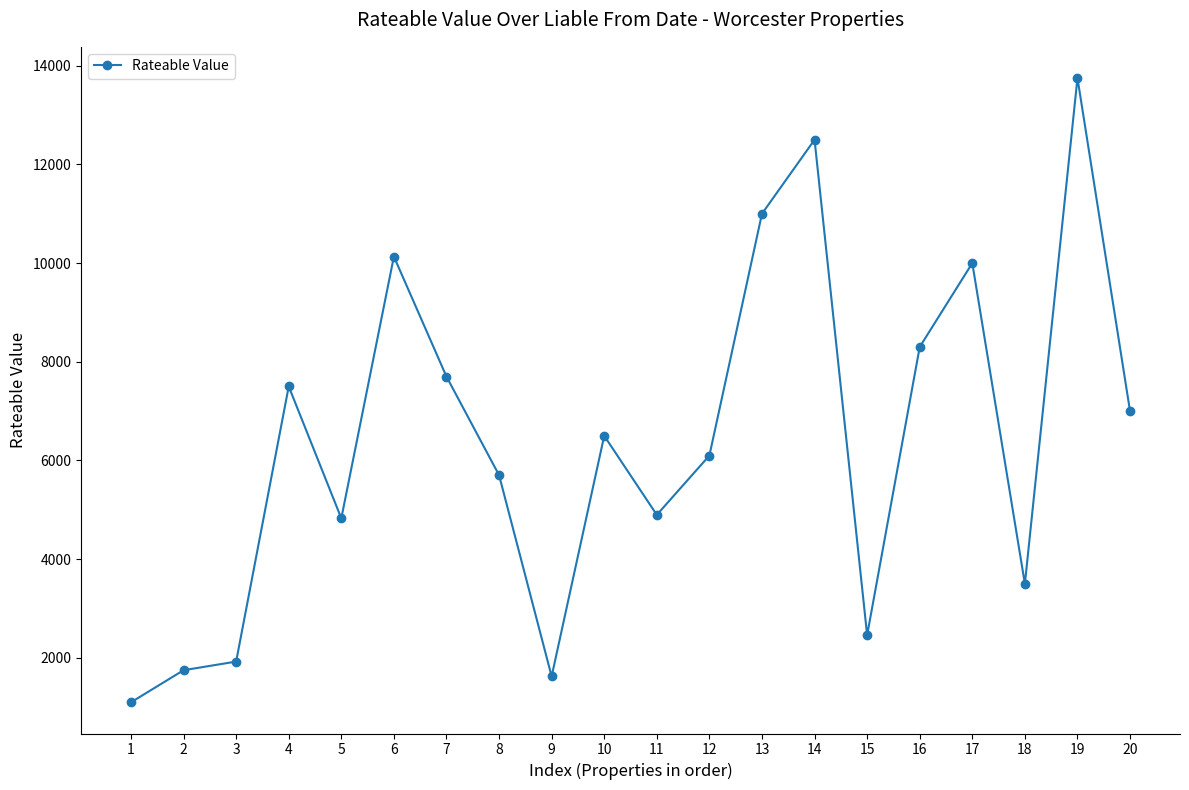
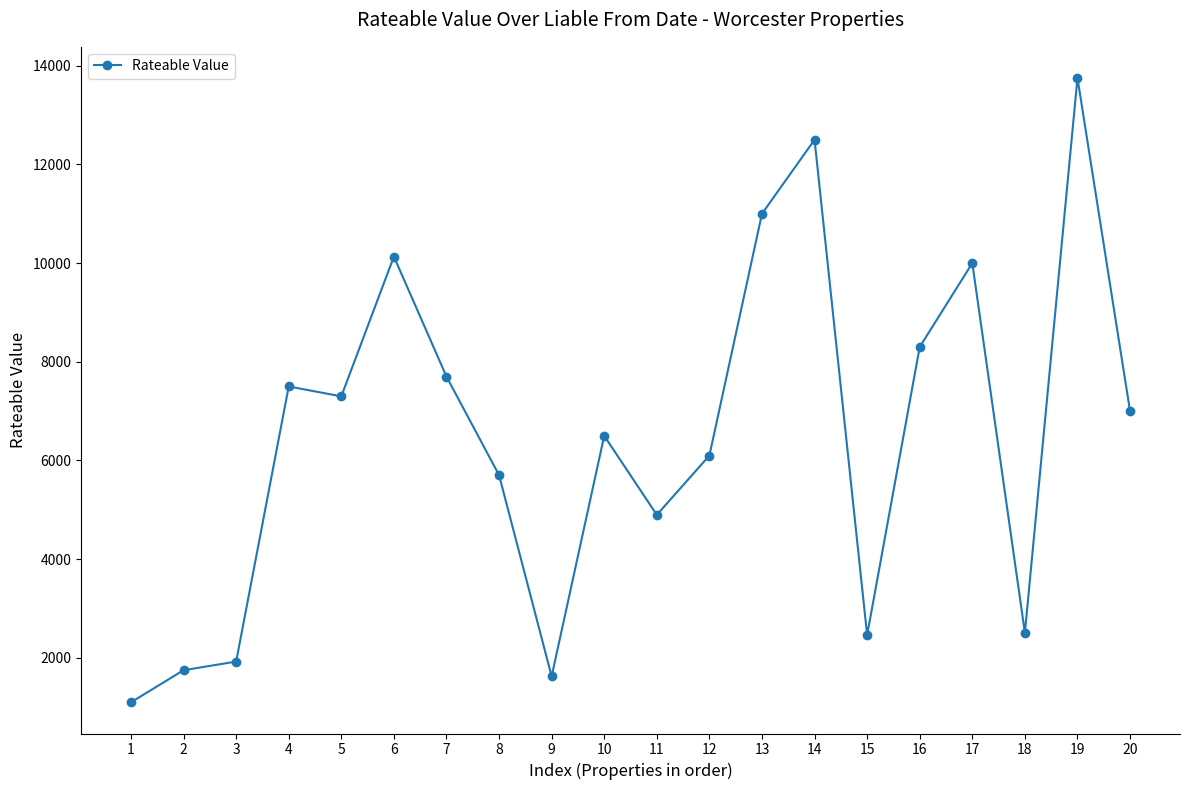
5: 4800 -> 7300
18: 3500 -> 2500
